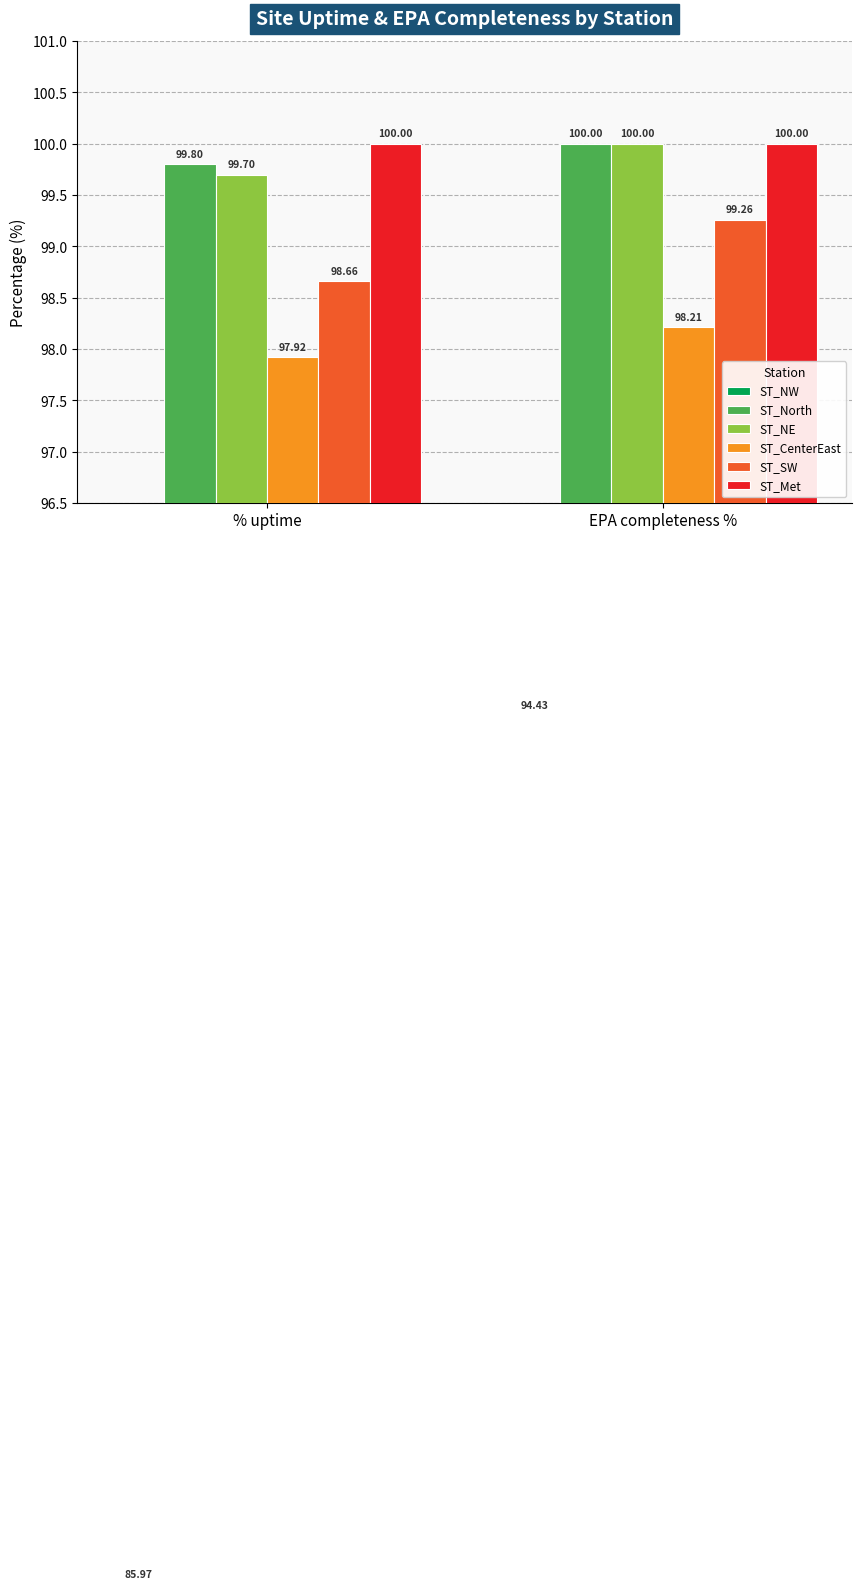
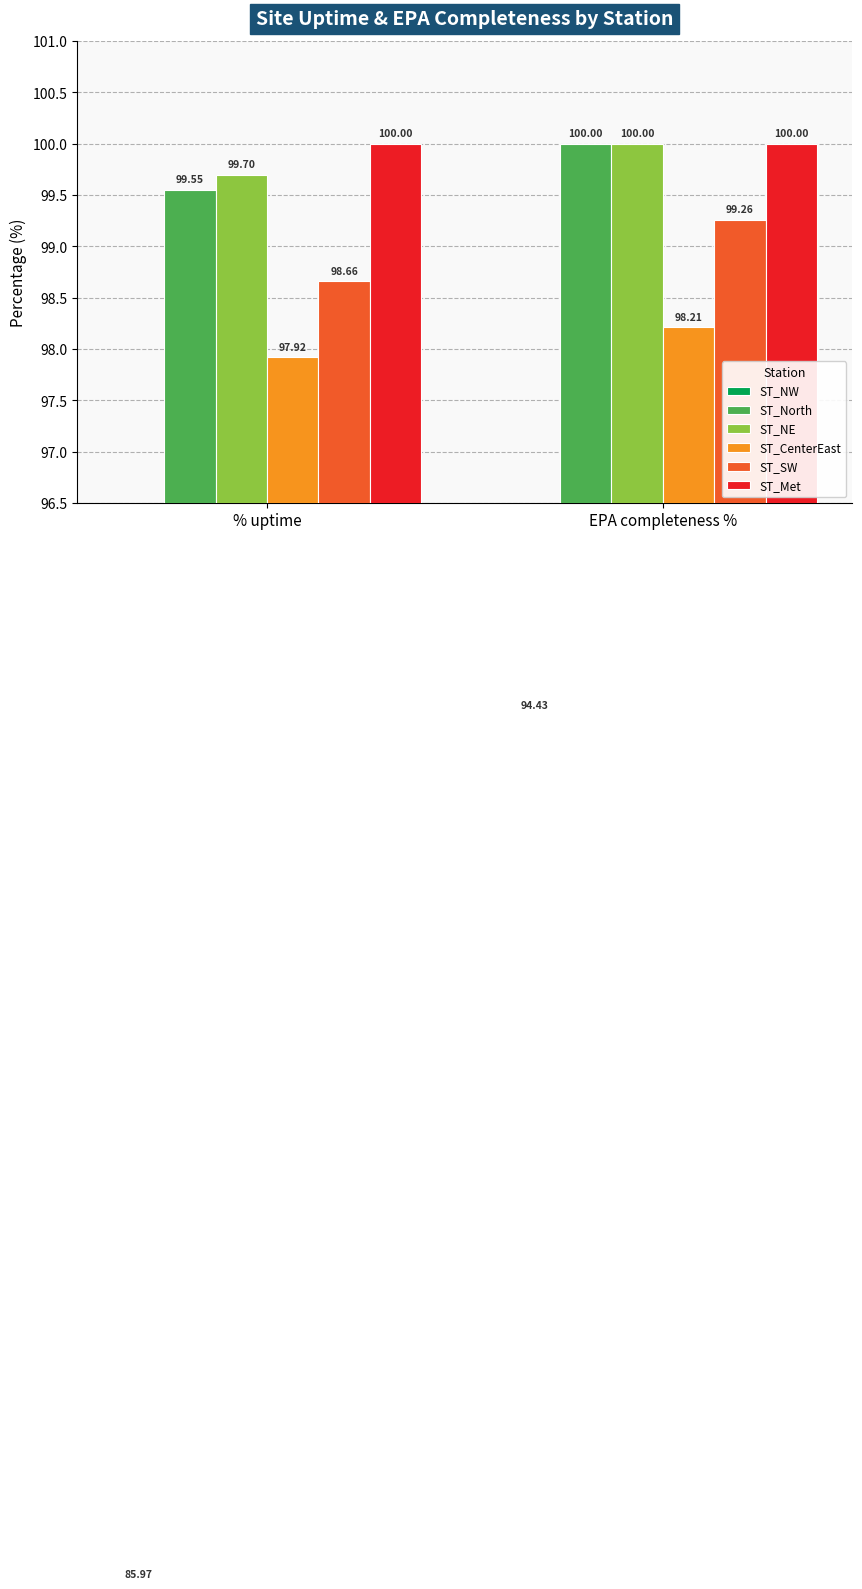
ST_North, % uptime: 99.80 -> 99.55
